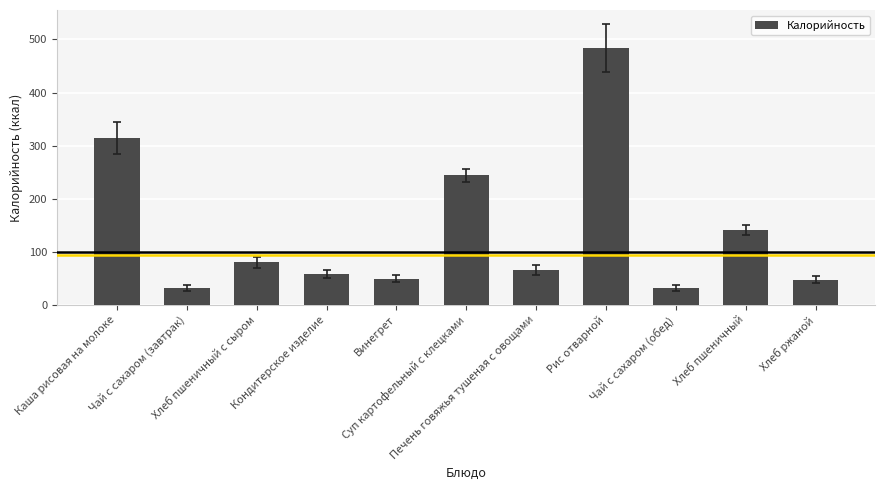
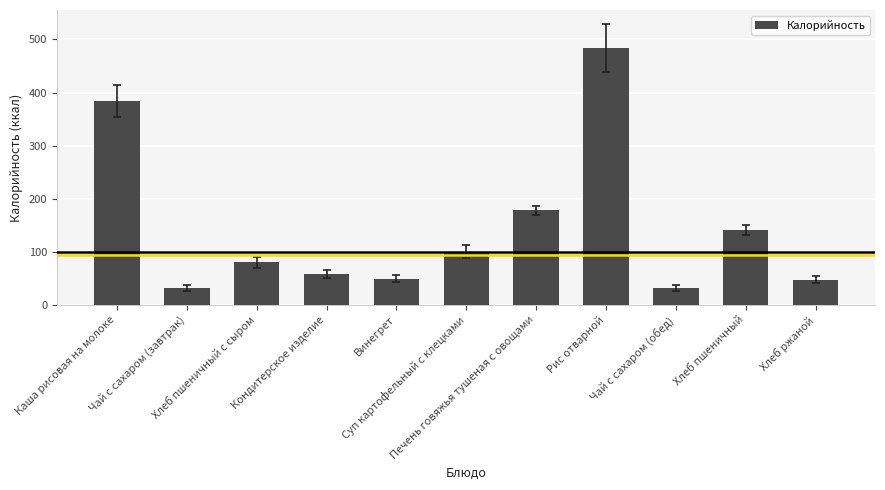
Калорийность, Каша рисовая на молоке: 310 -> 380
Калорийность, Суп картофельный с клецками: 240 -> 100
Калорийность, Печень говяжья тушеная с овощами: 70 -> 180
